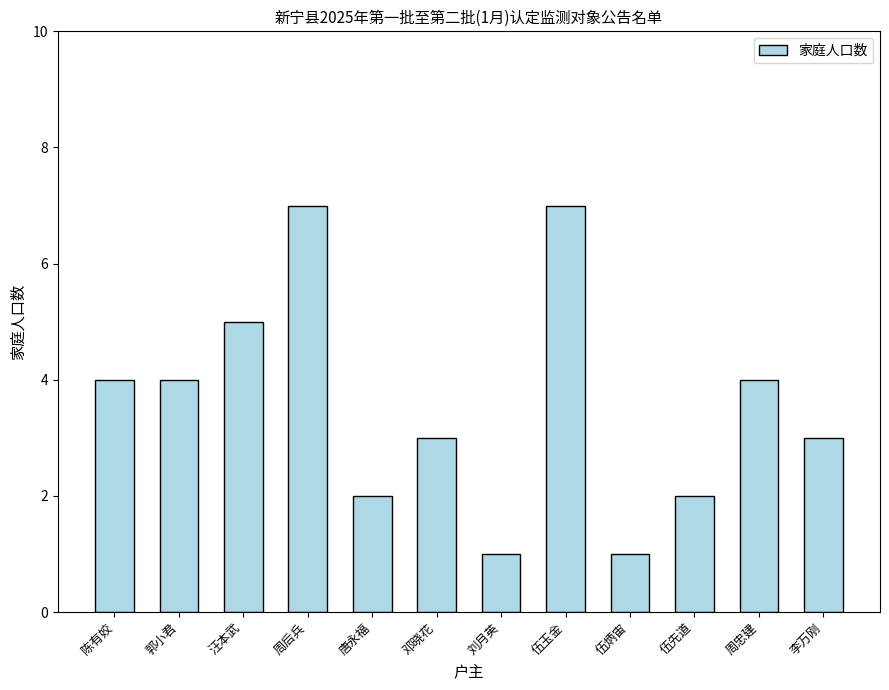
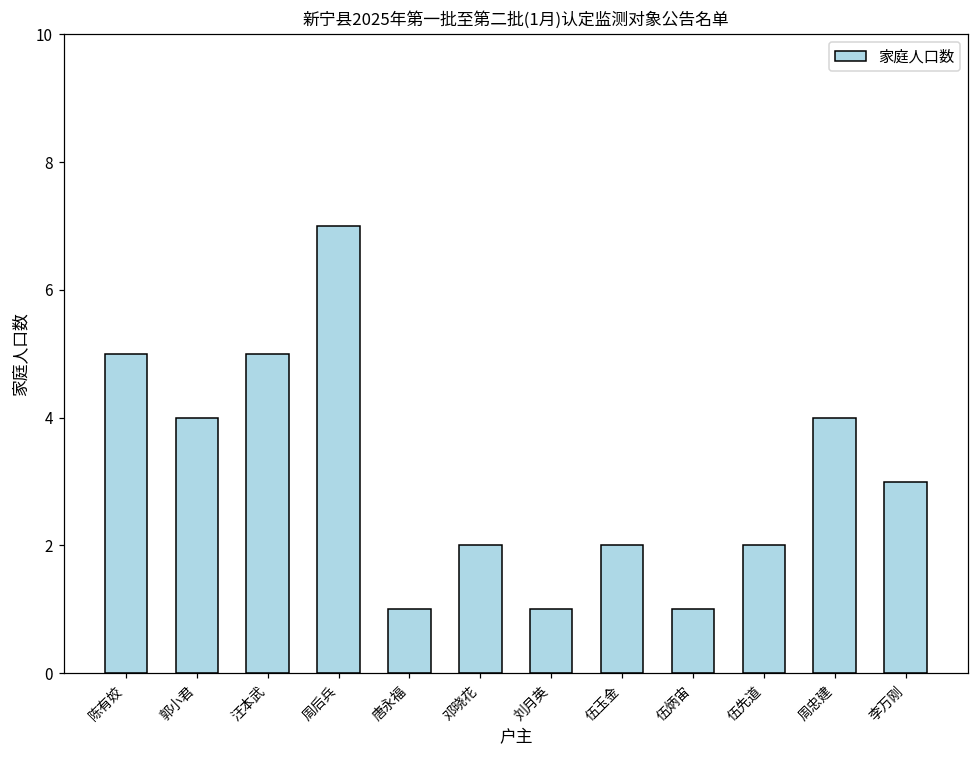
陈有姣: 4 -> 5
唐永福: 2 -> 1
邓晓花: 3 -> 2
伍玉金: 7 -> 2
